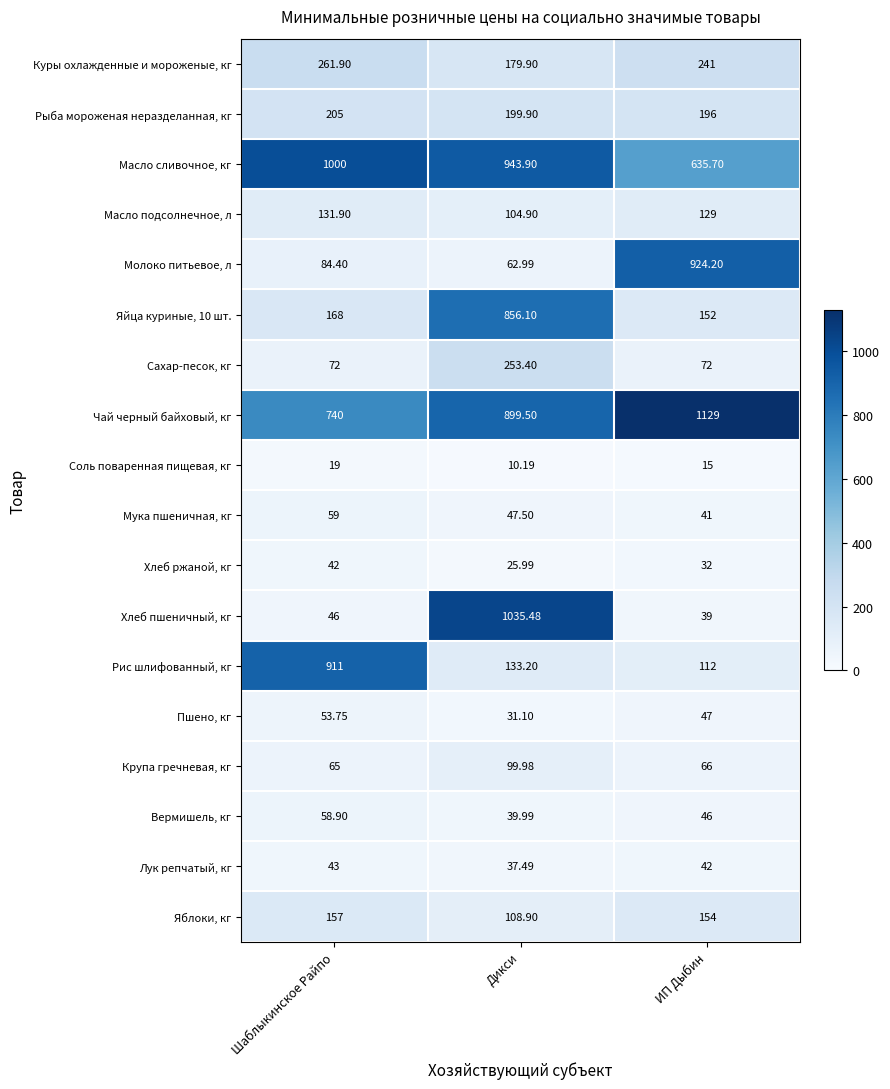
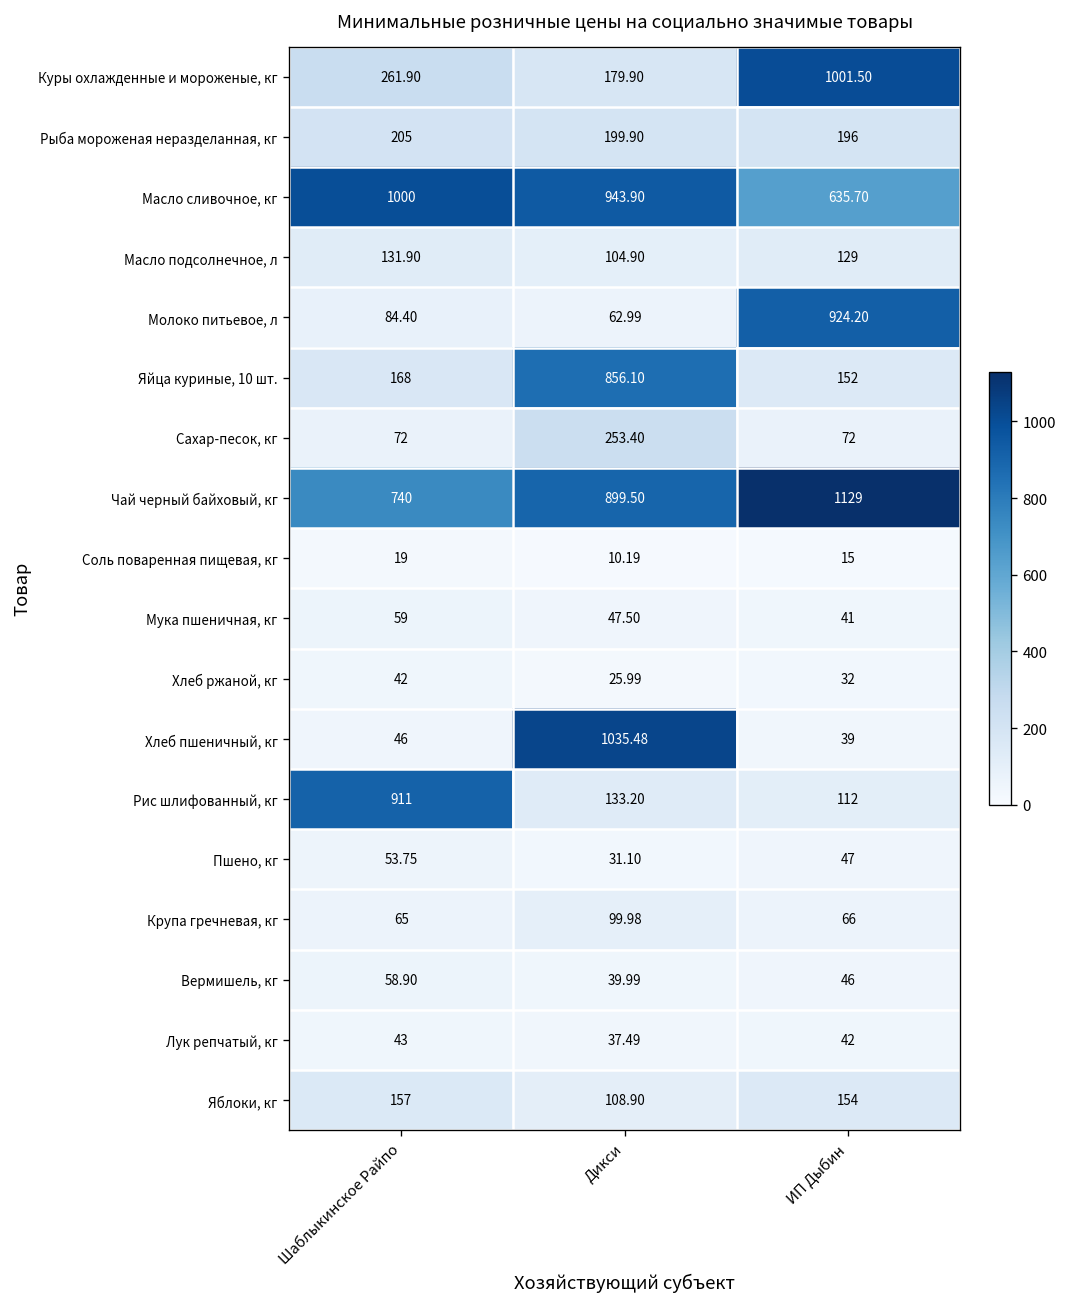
Куры охлажденные и мороженые, кг, ИП Дыбин: 241 -> 1001.50
